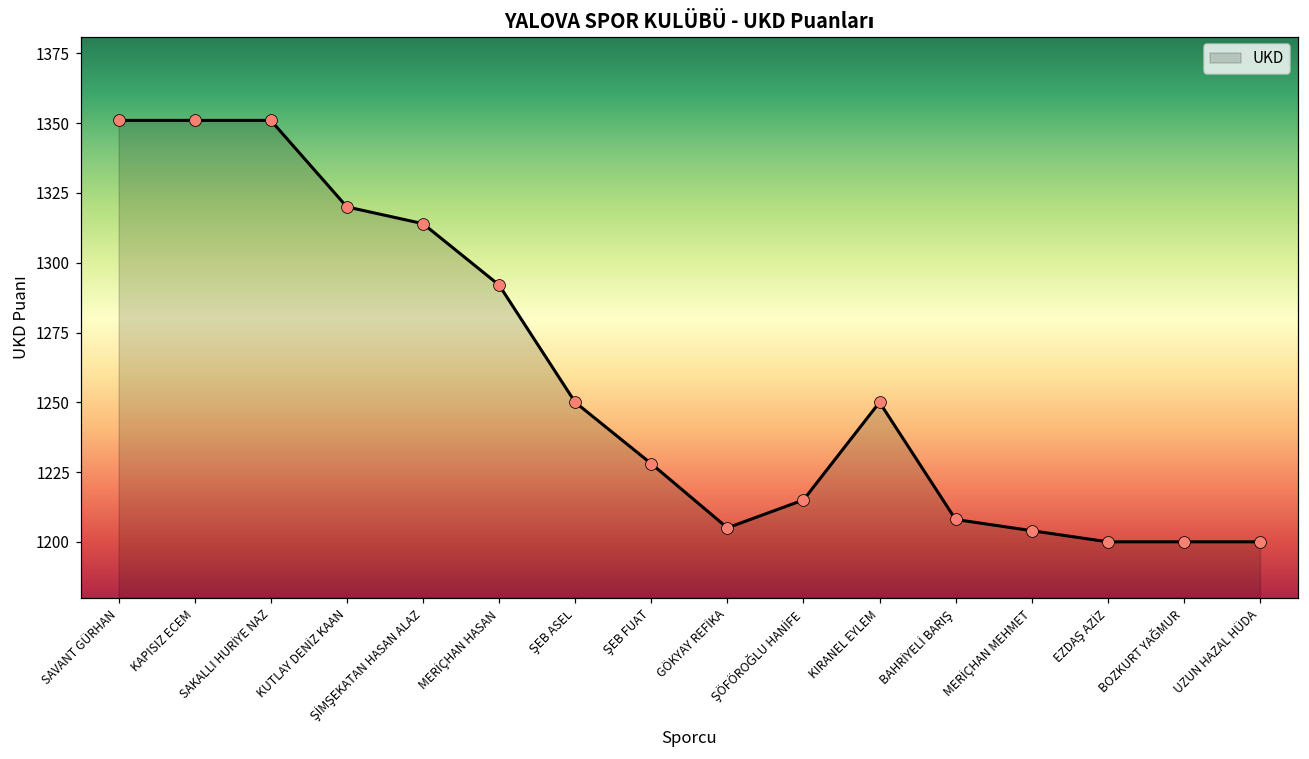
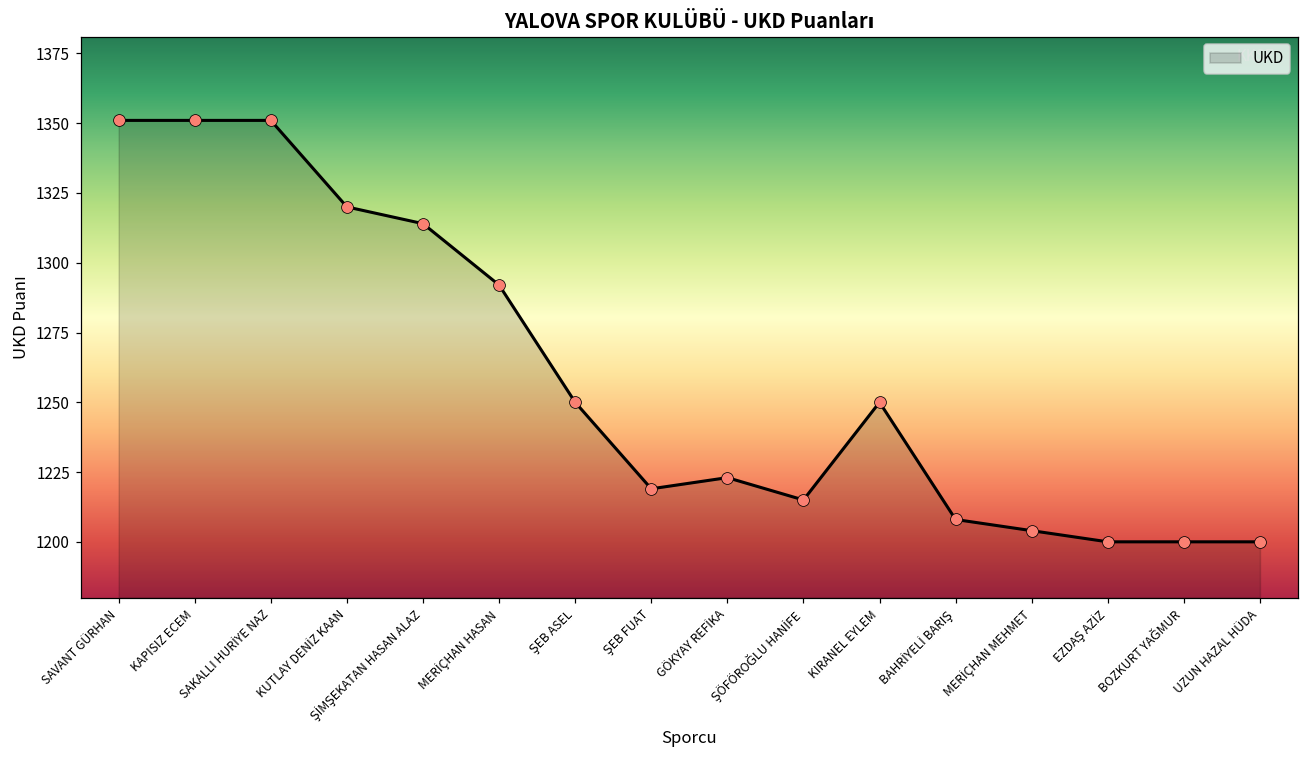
ŞEB FUAT: 1228 -> 1219
GÖKYAY REFİKA: 1205 -> 1223
